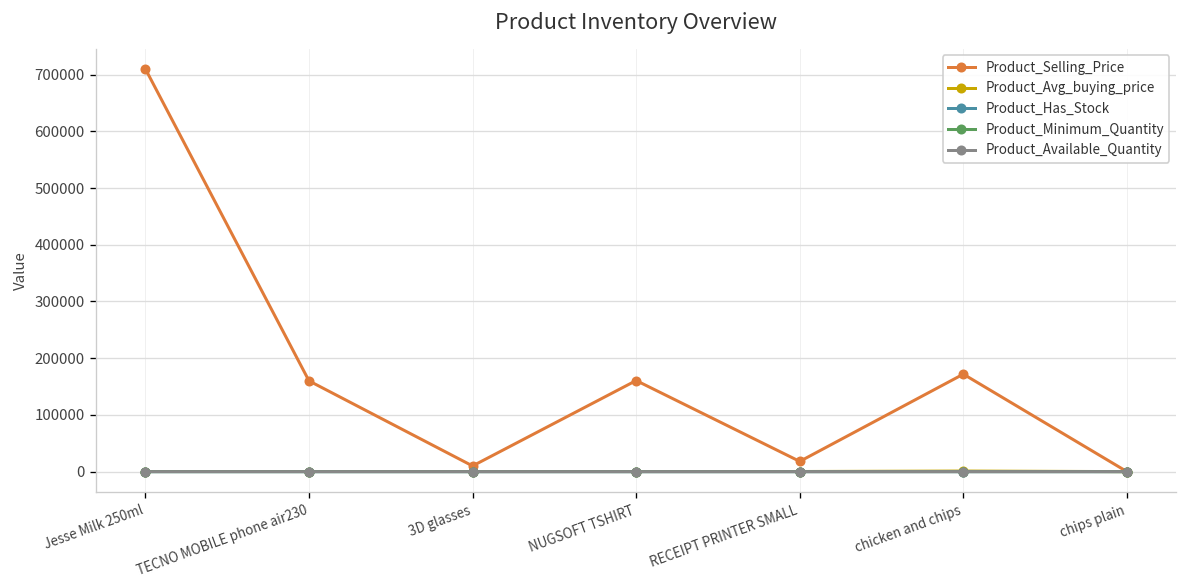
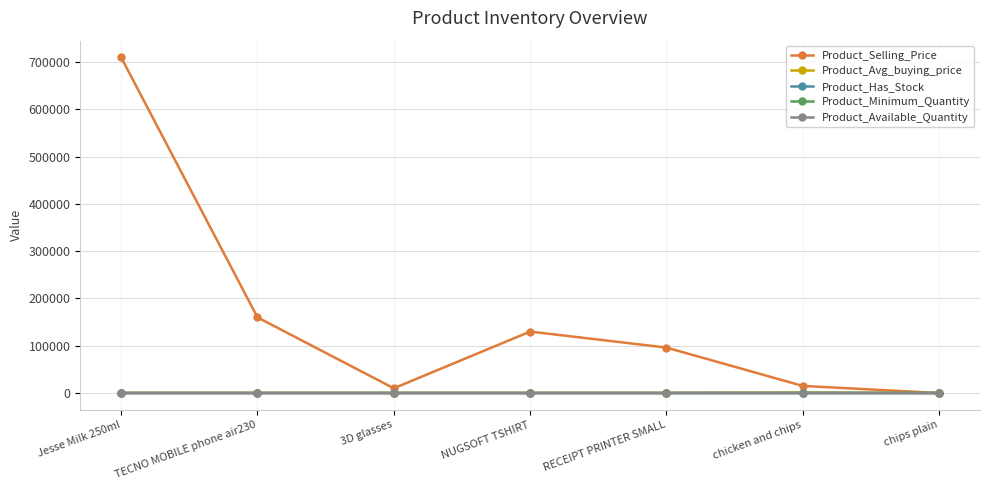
Product_Selling_Price, NUGSOFT TSHIRT: 160000 -> 130000
Product_Selling_Price, RECEIPT PRINTER SMALL: 20000 -> 100000
Product_Selling_Price, chicken and chips: 170000 -> 20000
